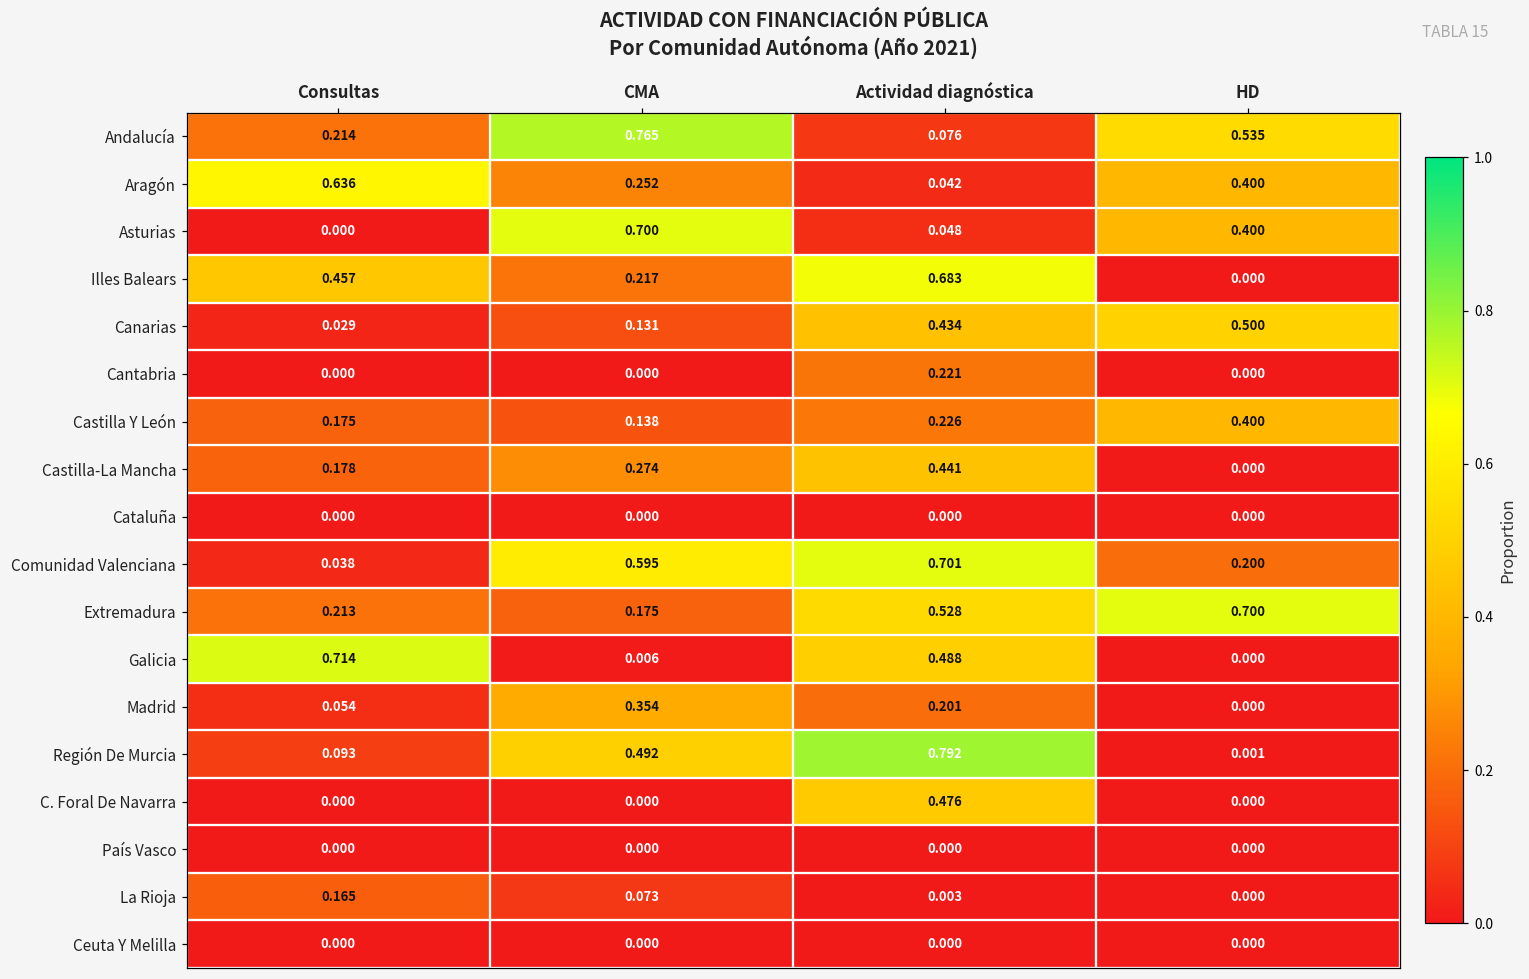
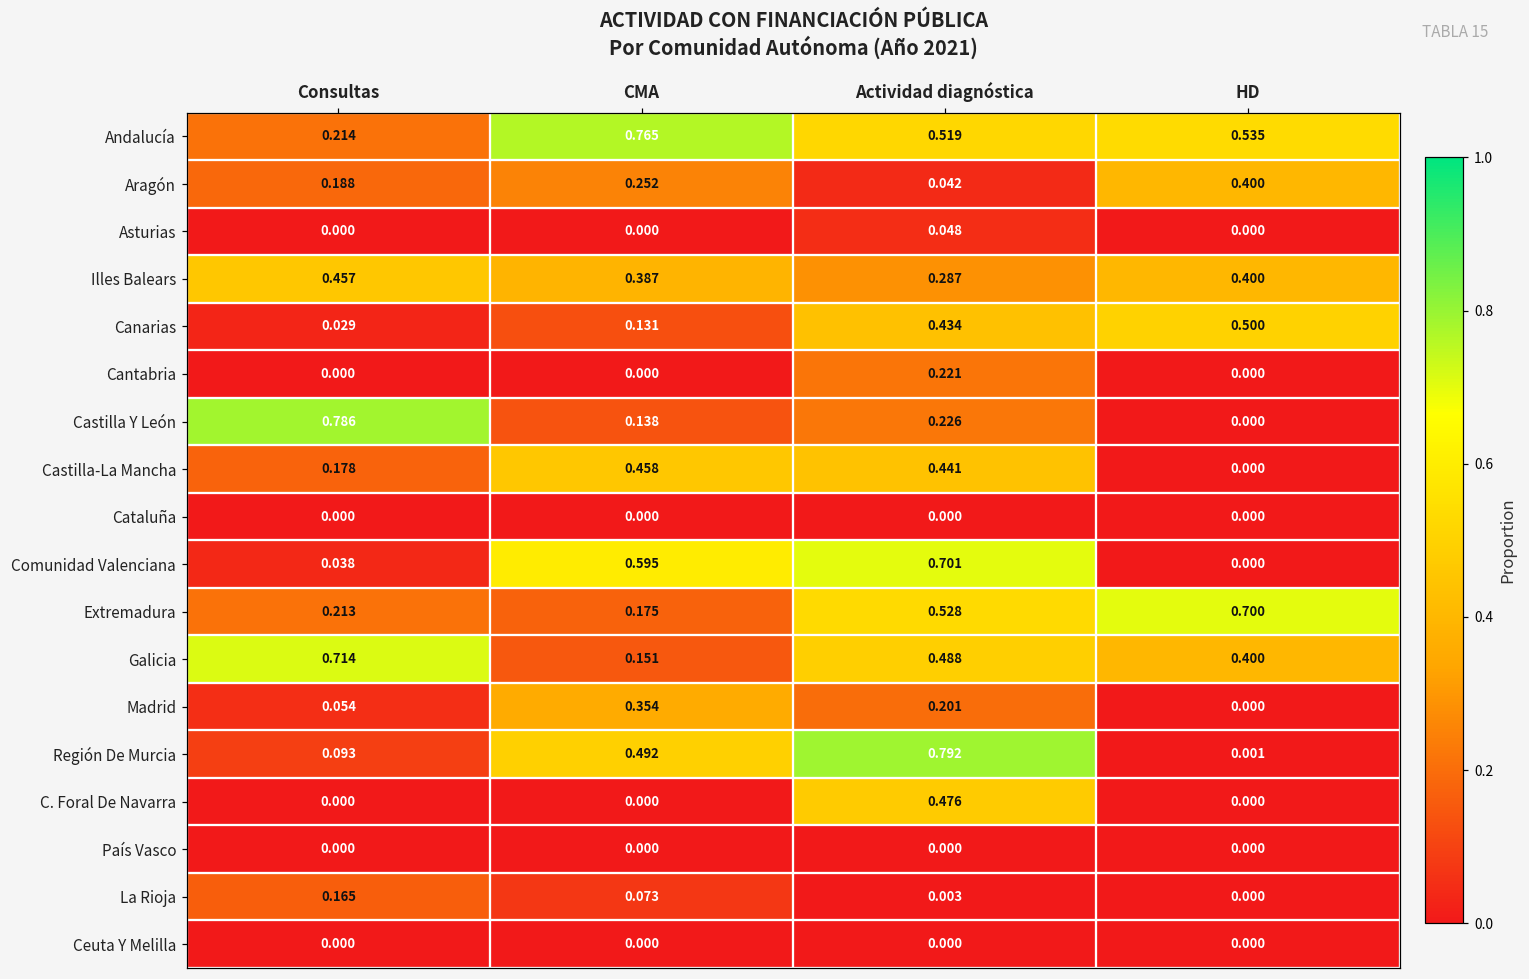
Andalucía, Actividad diagnóstica: 0.076 -> 0.519
Aragón, Consultas: 0.636 -> 0.188
Asturias, CMA: 0.700 -> 0.000
Asturias, HD: 0.400 -> 0.000
Illes Balears, CMA: 0.217 -> 0.387
Illes Balears, Actividad diagnóstica: 0.683 -> 0.287
Illes Balears, HD: 0.000 -> 0.400
Castilla Y León, Consultas: 0.175 -> 0.786
Castilla Y León, HD: 0.400 -> 0.000
Castilla-La Mancha, CMA: 0.274 -> 0.458
Comunidad Valenciana, HD: 0.200 -> 0.000
Galicia, CMA: 0.006 -> 0.151
Galicia, HD: 0.000 -> 0.400
